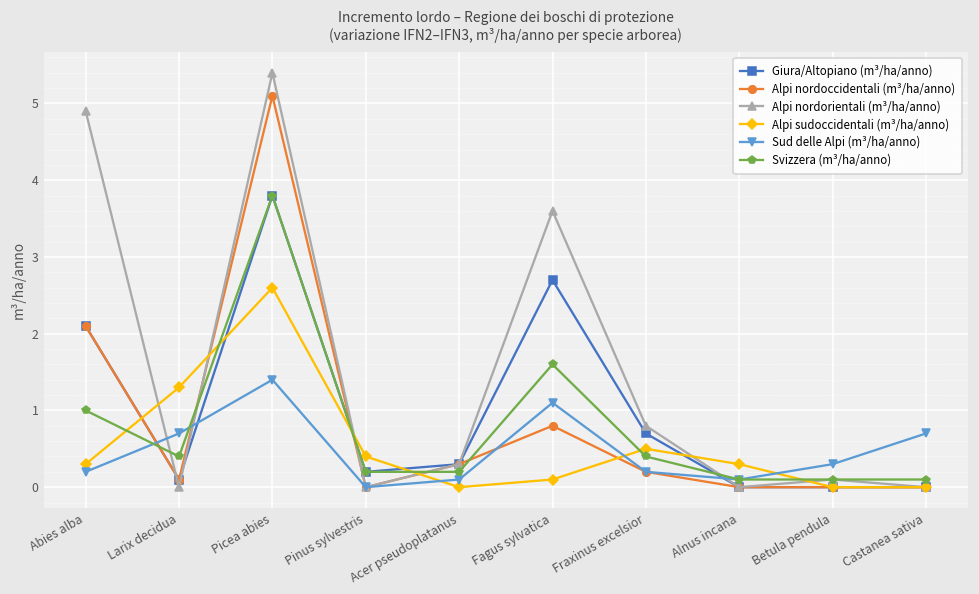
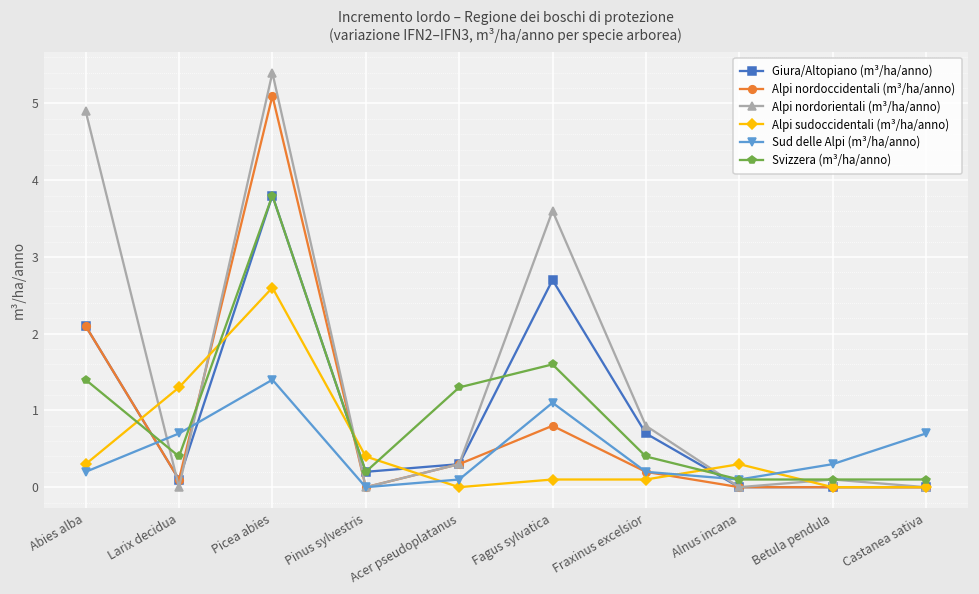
Svizzera (m³/ha/anno), Abies alba: 1.0 -> 1.4
Svizzera (m³/ha/anno), Acer pseudoplatanus: 0.2 -> 1.3
Alpi sudoccidentali (m³/ha/anno), Fraxinus excelsior: 0.5 -> 0.1
